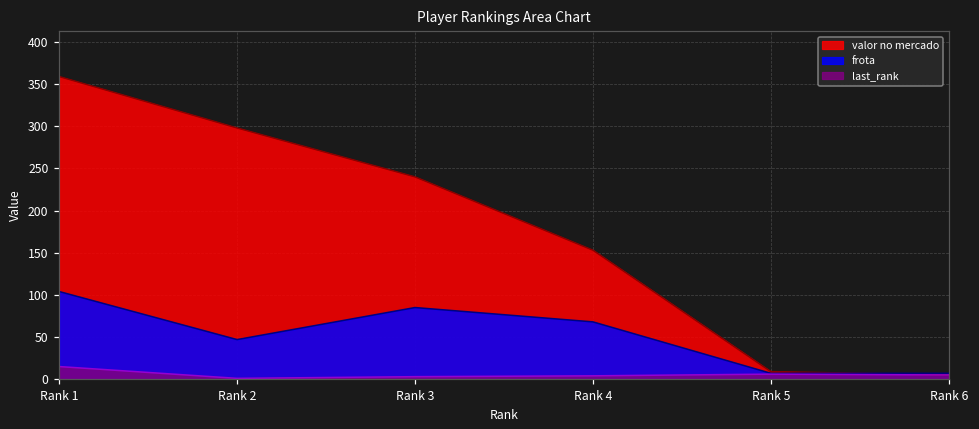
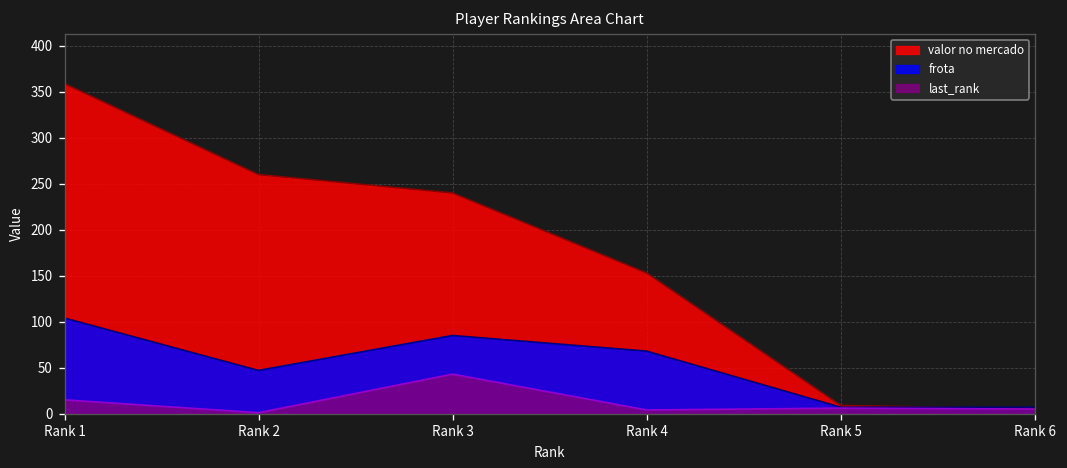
valor no mercado, Rank 2: 300 -> 260
last_rank, Rank 3: 0 -> 40
